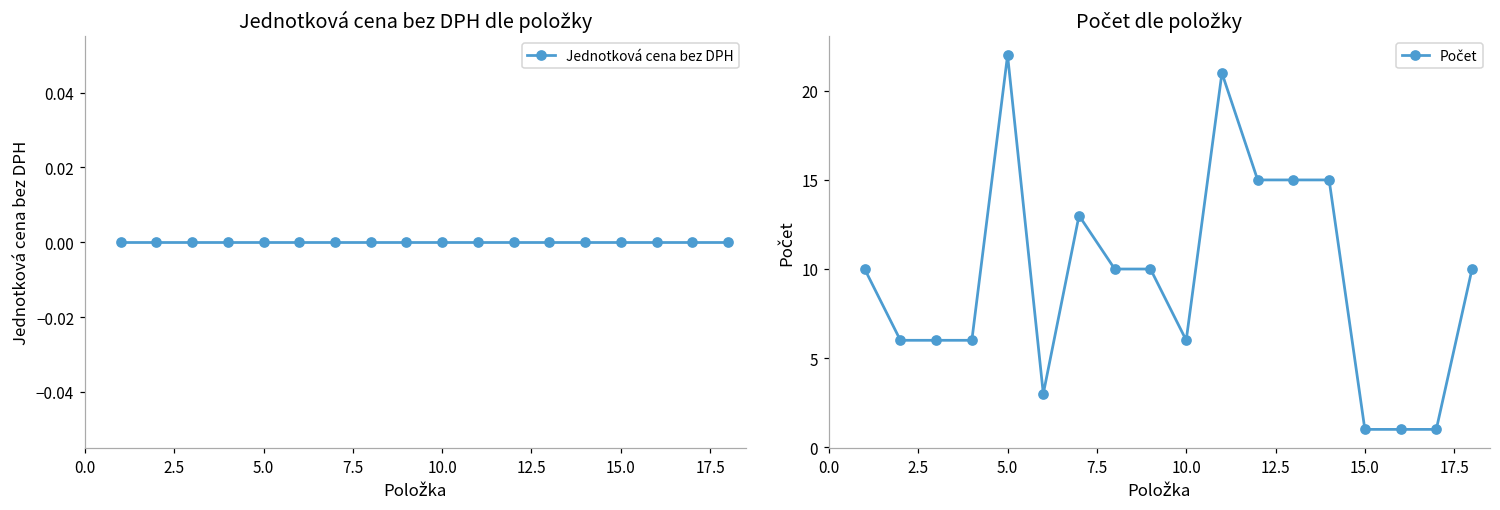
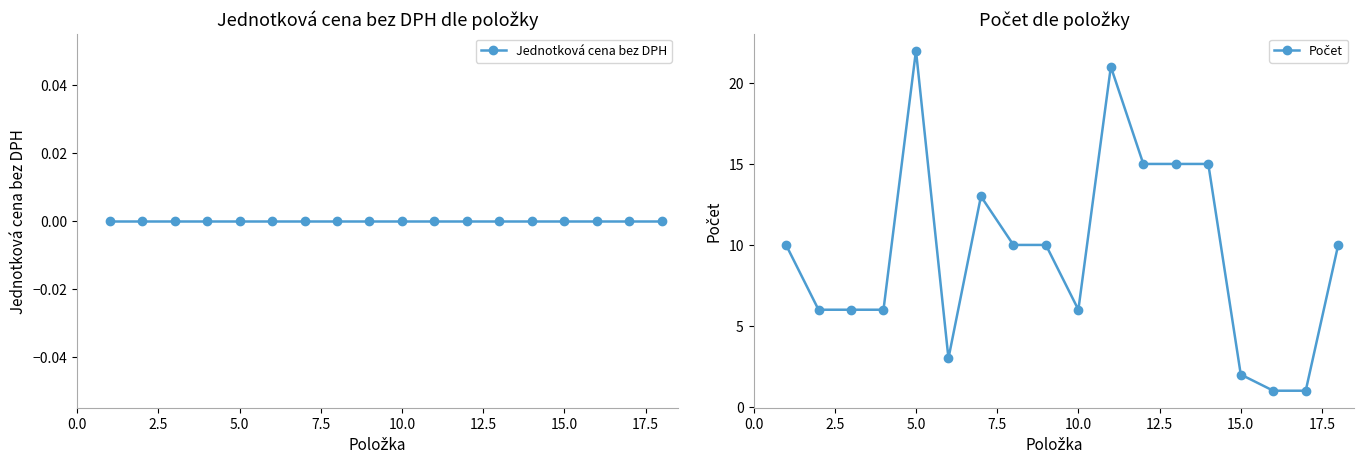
Počet dle položky, 15.0: 1 -> 2
